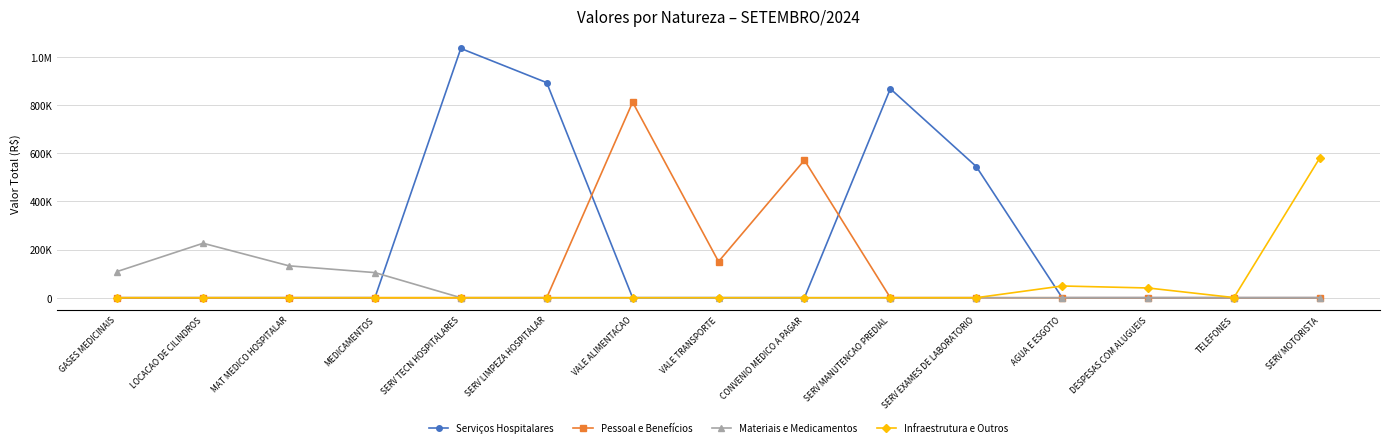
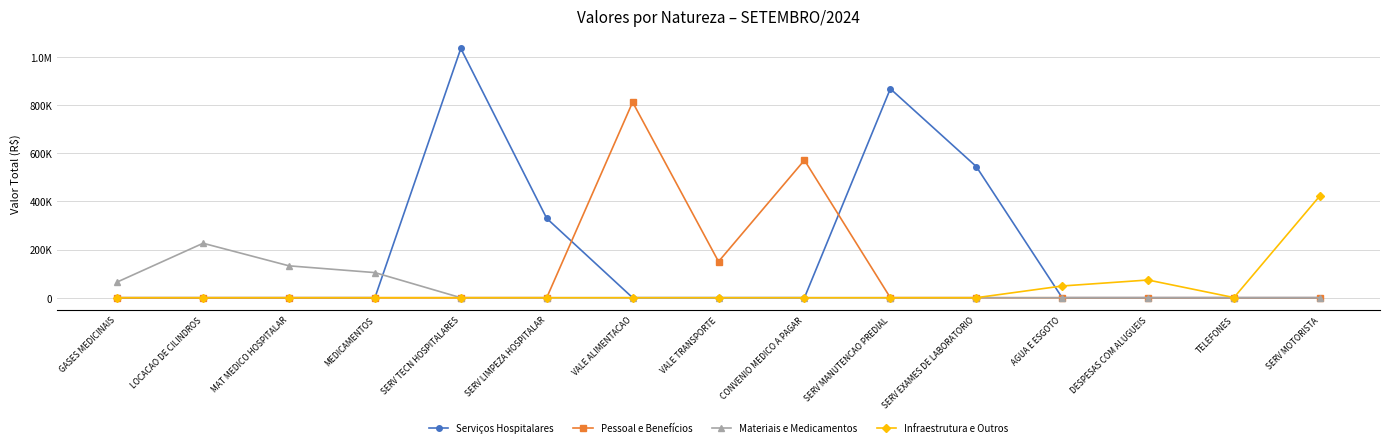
Materiais e Medicamentos, GASES MEDICINAIS: 110000 -> 70000
Serviços Hospitalares, SERV LIMPEZA HOSPITALAR: 890000 -> 330000
Infraestrutura e Outros, DESPESAS COM ALUGUEIS: 40000 -> 70000
Infraestrutura e Outros, SERV MOTORISTA: 580000 -> 420000
